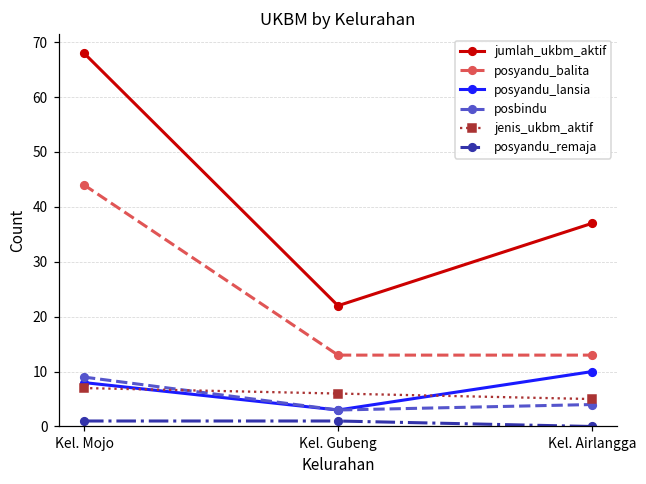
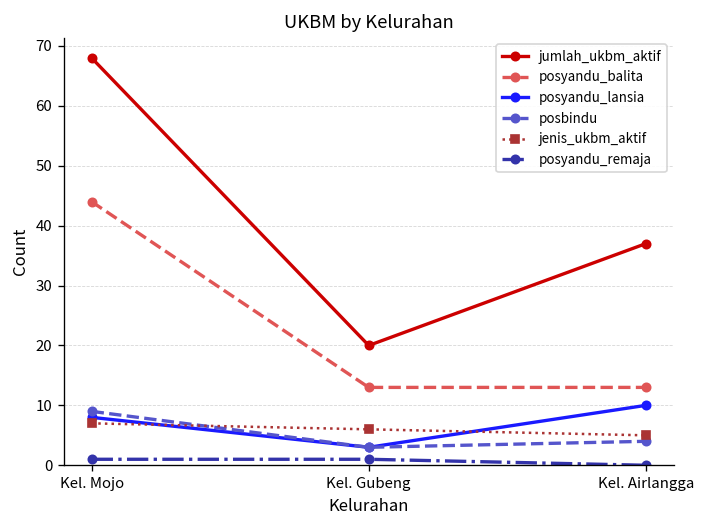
jumlah_ukbm_aktif, Kel. Gubeng: 22 -> 20
